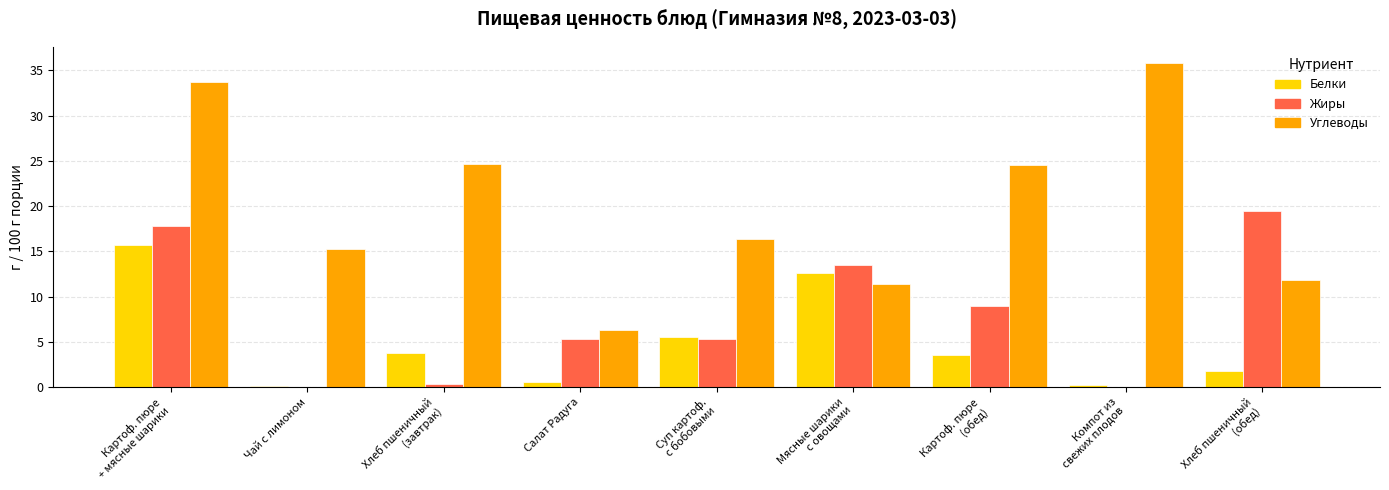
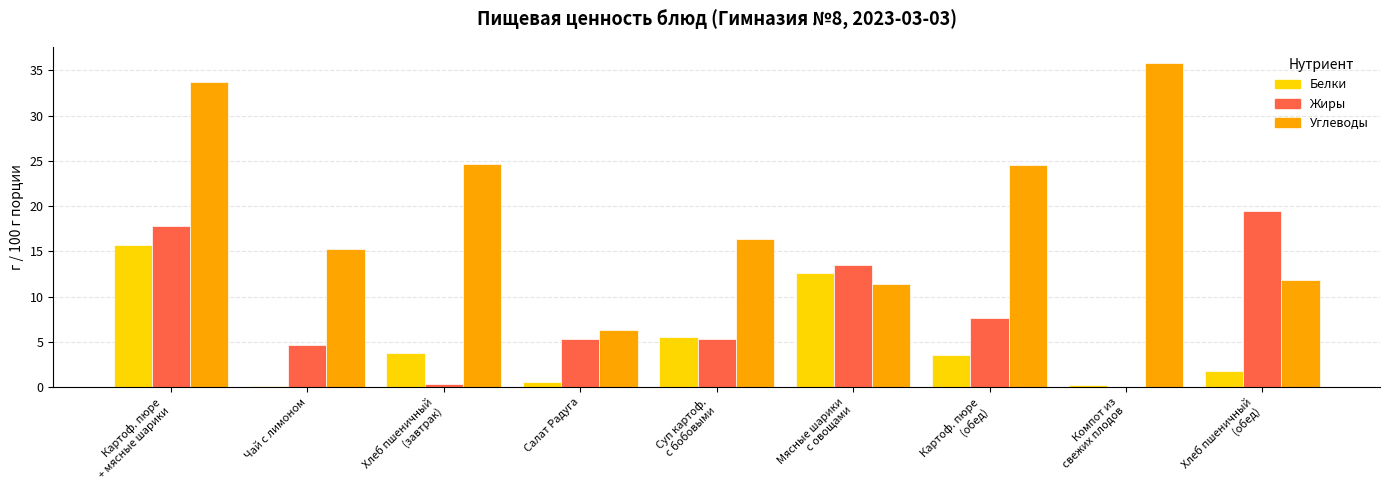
Жиры, Чай с лимоном: 0 -> 5
Жиры, Картоф. пюре (обед): 9 -> 8
